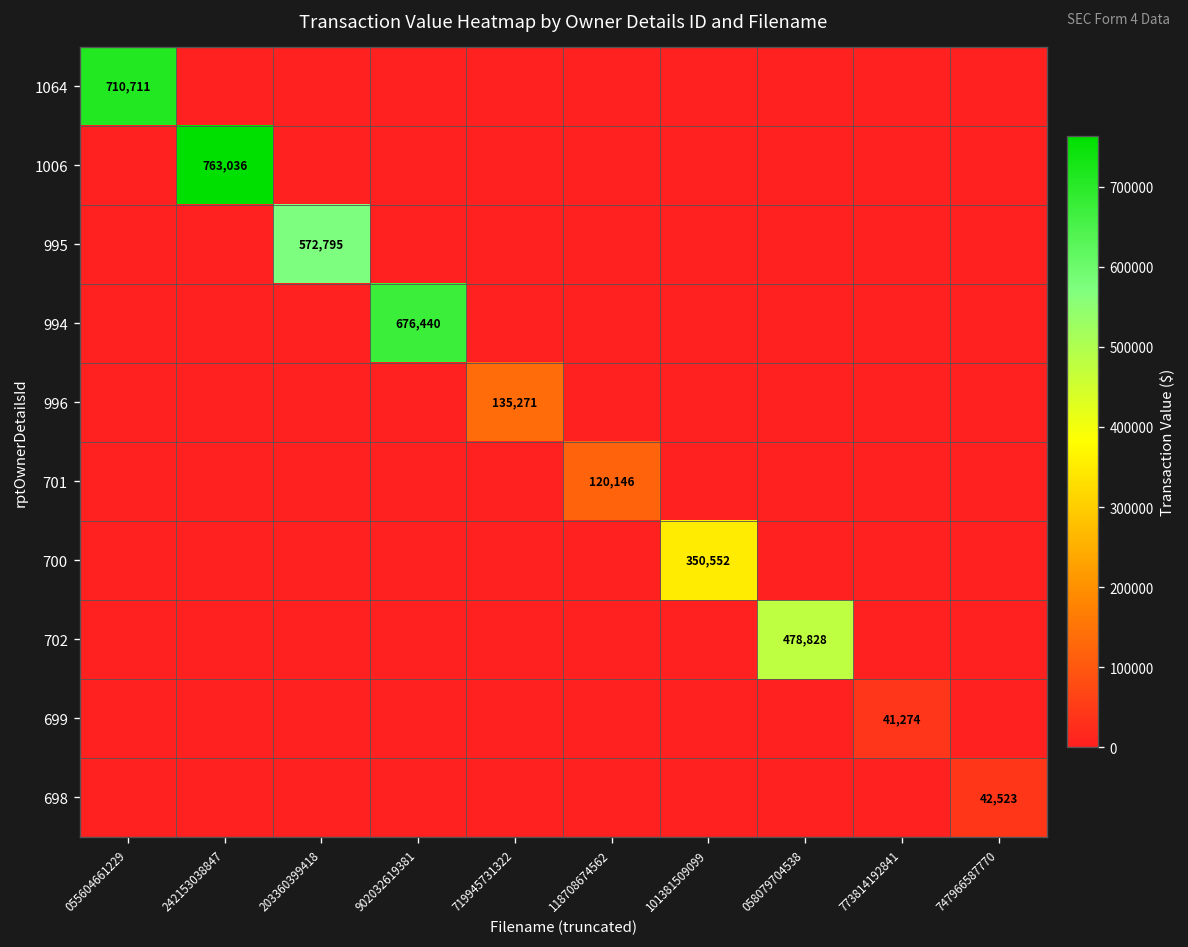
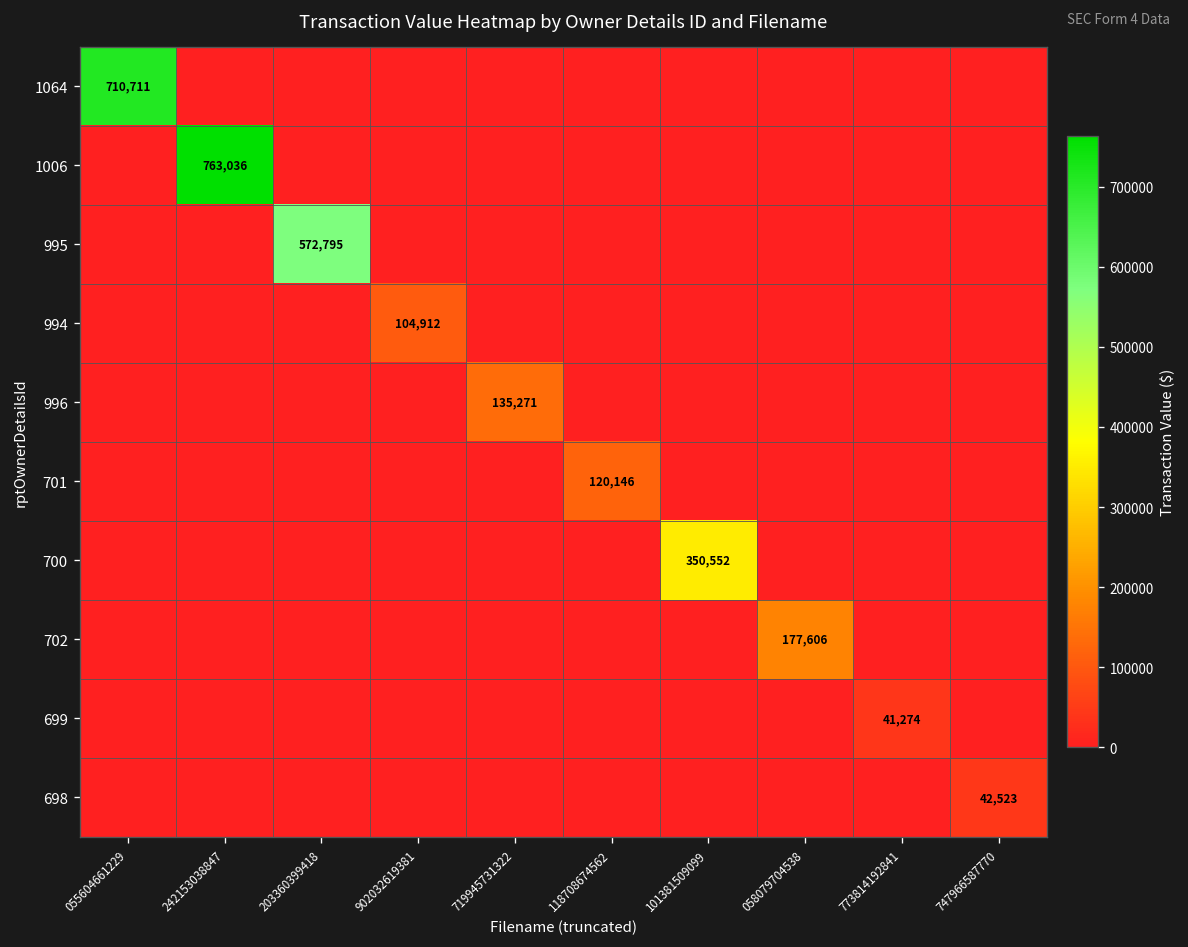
994, 902032619381: 676,440 -> 104,912
702, 058079704538: 478,828 -> 177,606
